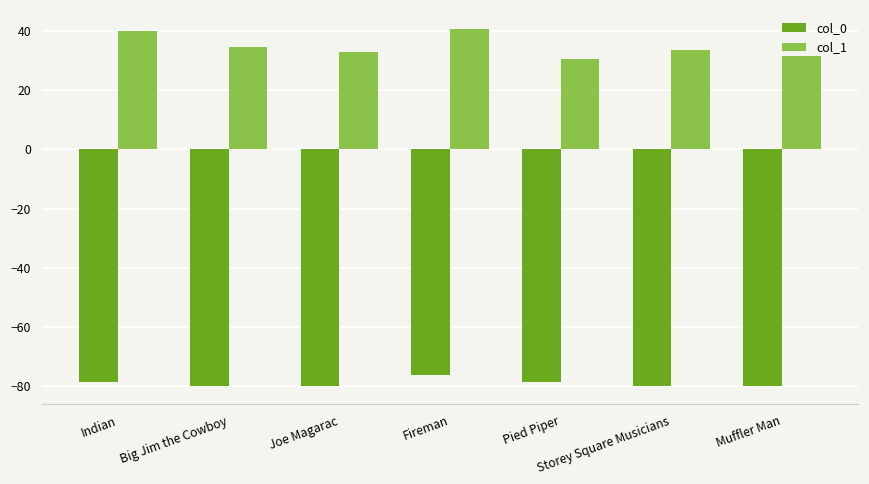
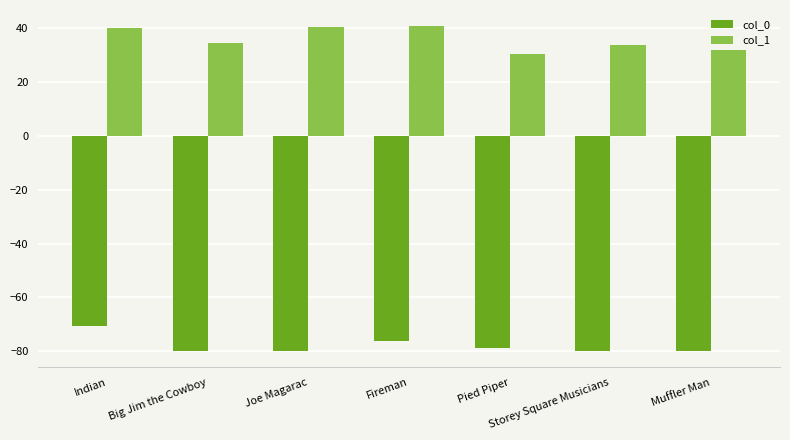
col_0, Indian: -79 -> -71
col_1, Joe Magarac: 33 -> 40
